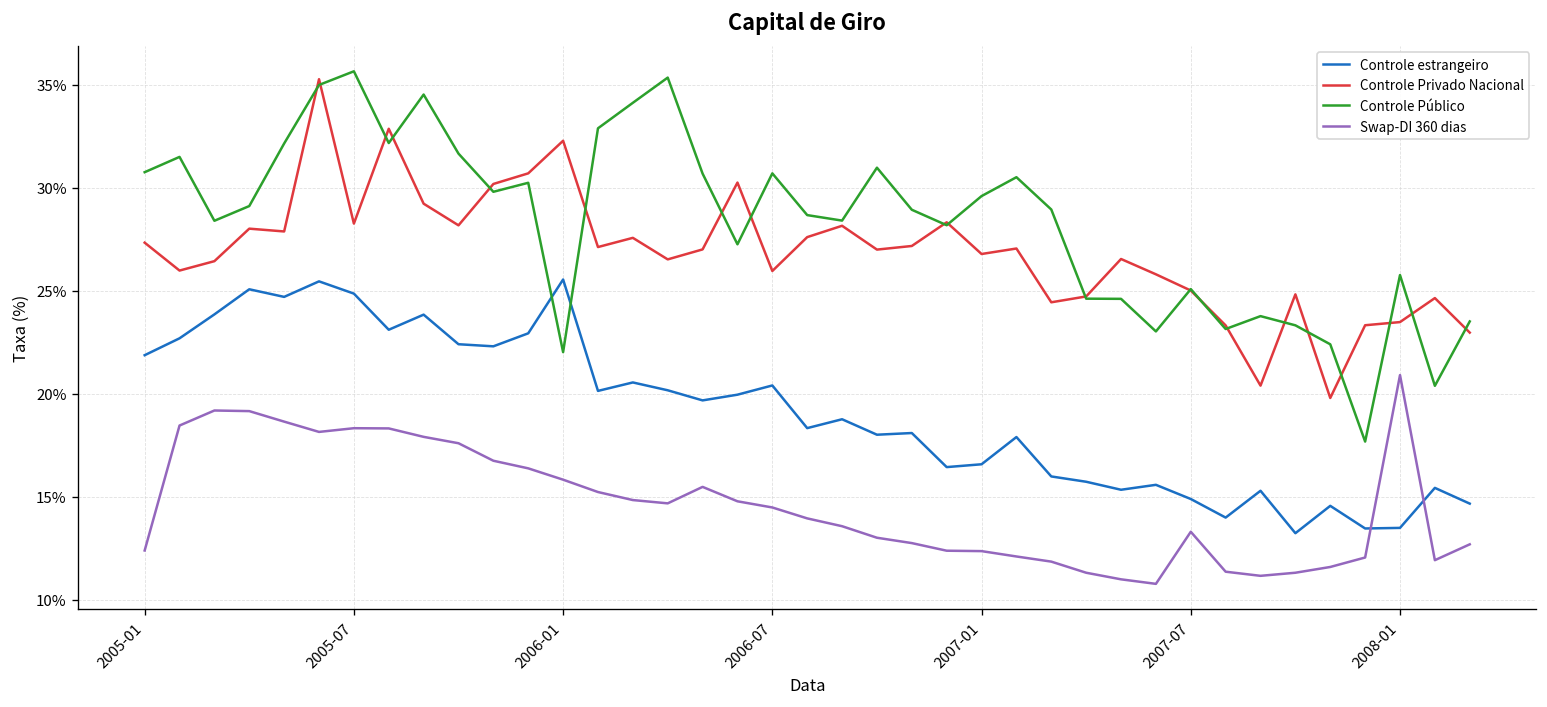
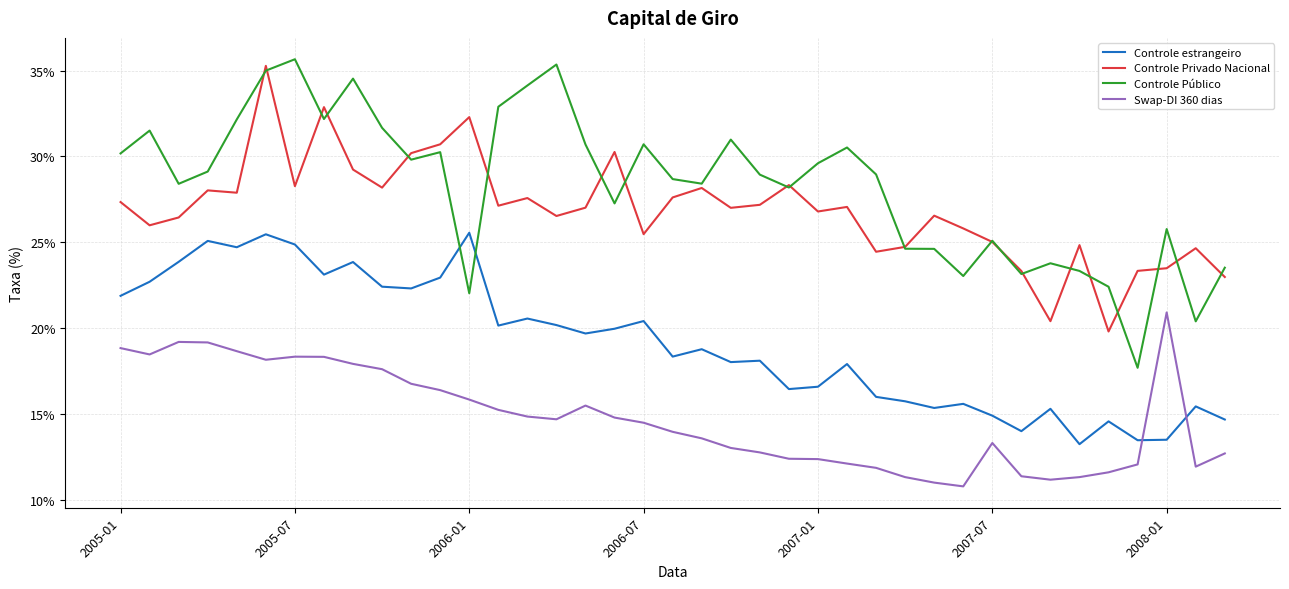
Controle Público, 2005-01: 30.8% -> 30.2%
Swap-DI 360 dias, 2005-01: 12.4% -> 18.8%
Controle Privado Nacional, 2006-07: 26.0% -> 25.5%
